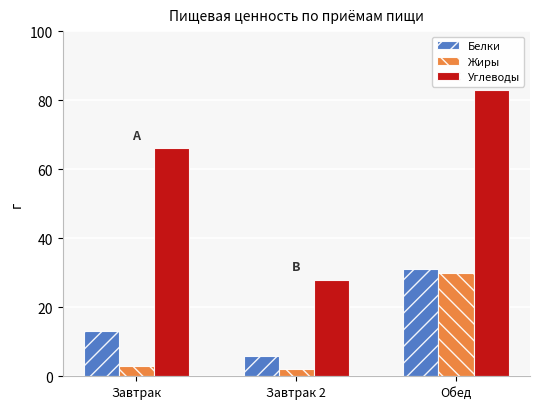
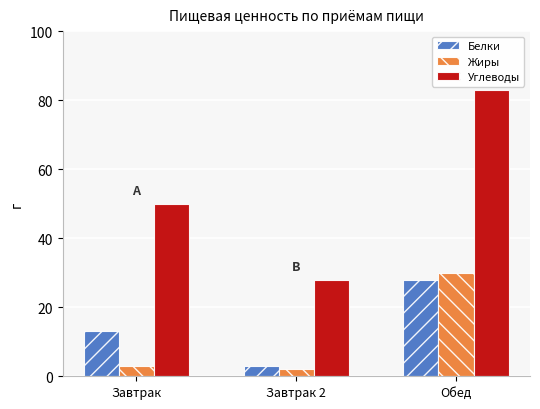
Углеводы, Завтрак: 66 -> 50
Белки, Завтрак 2: 6 -> 3
Белки, Обед: 31 -> 28
